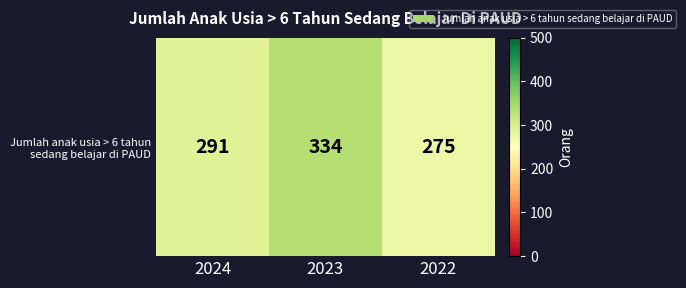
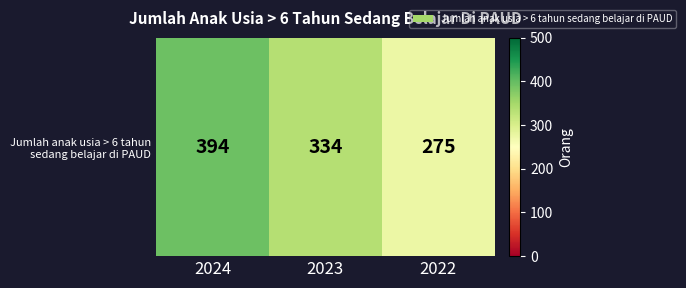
Jumlah anak usia > 6 tahun sedang belajar di PAUD, 2024: 291 -> 394
